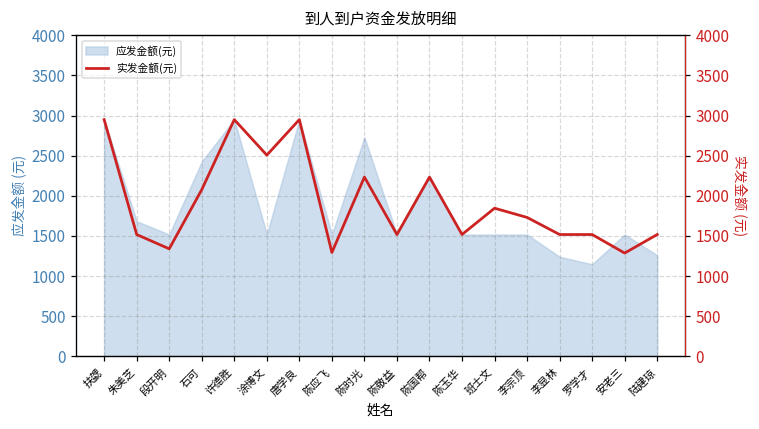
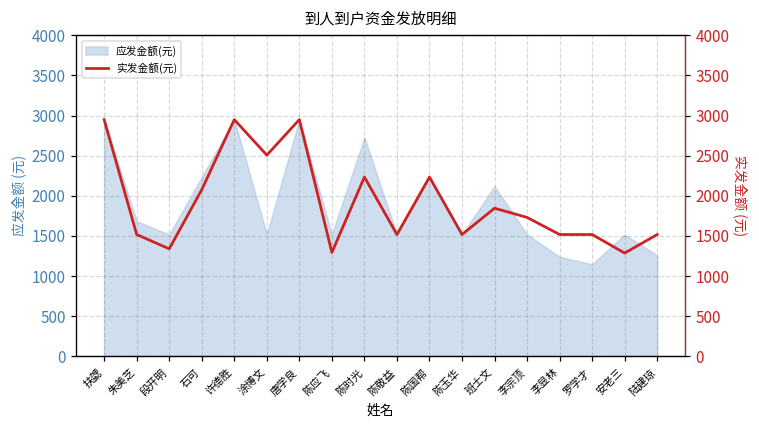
应发金额(元), 石可: 2400 -> 2200
应发金额(元), 班士文: 1500 -> 2100
